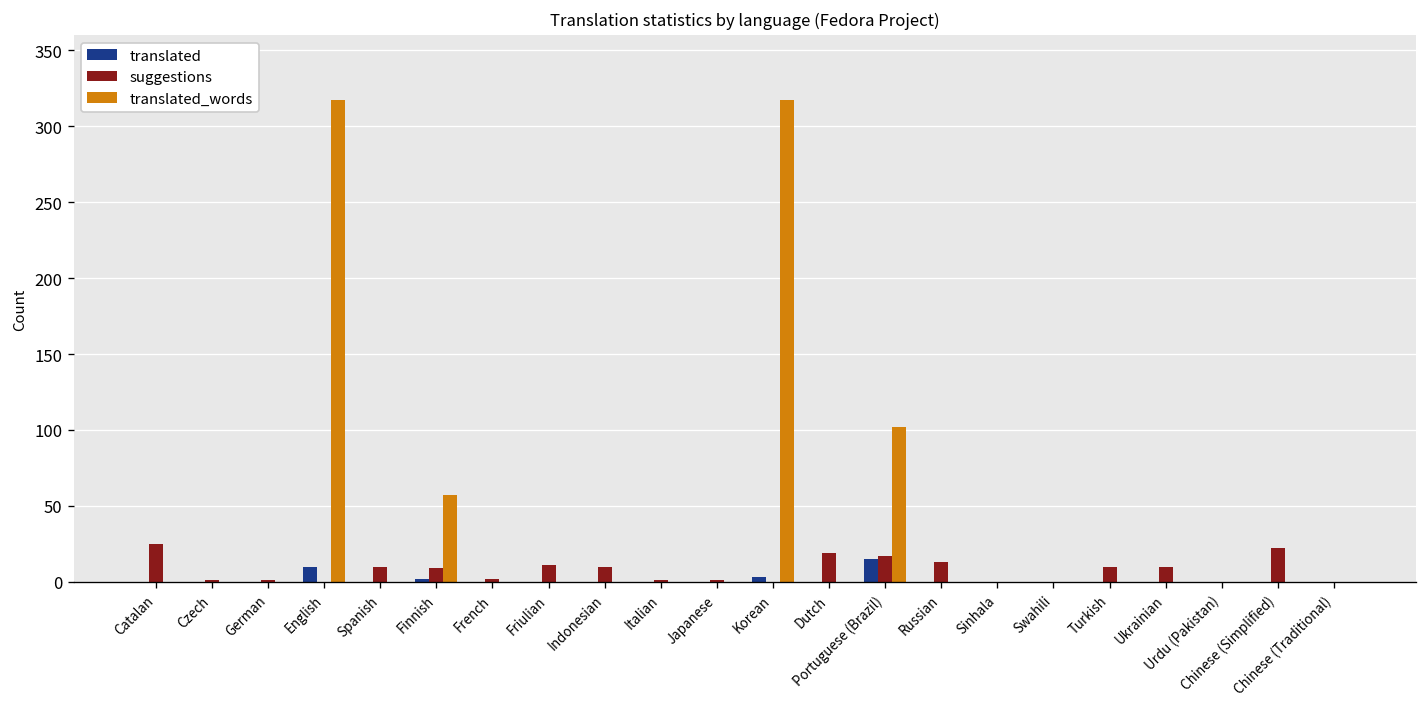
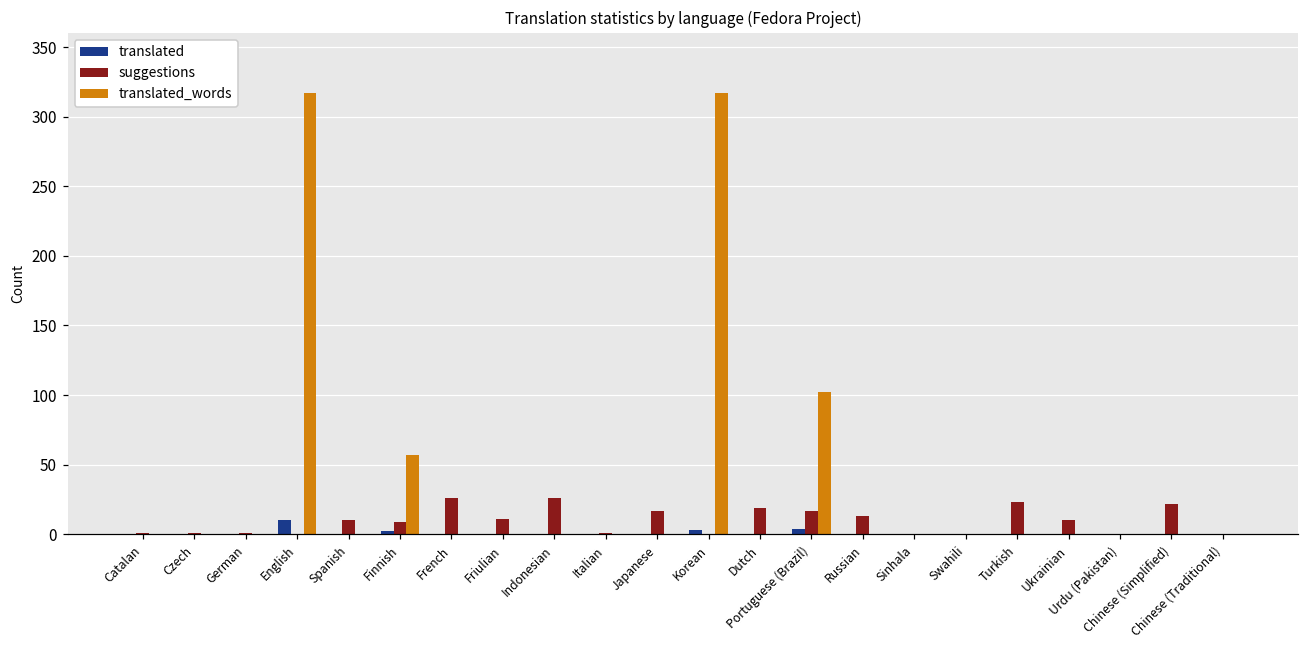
suggestions, Catalan: 25 -> 1
suggestions, French: 2 -> 26
suggestions, Indonesian: 10 -> 26
suggestions, Japanese: 1 -> 17
translated, Portuguese (Brazil): 15 -> 4
suggestions, Turkish: 10 -> 23
